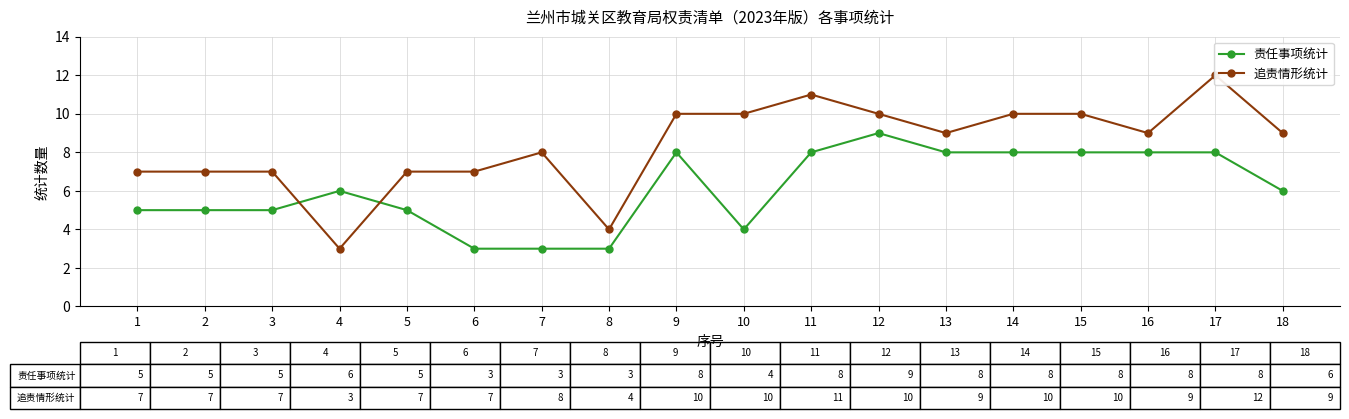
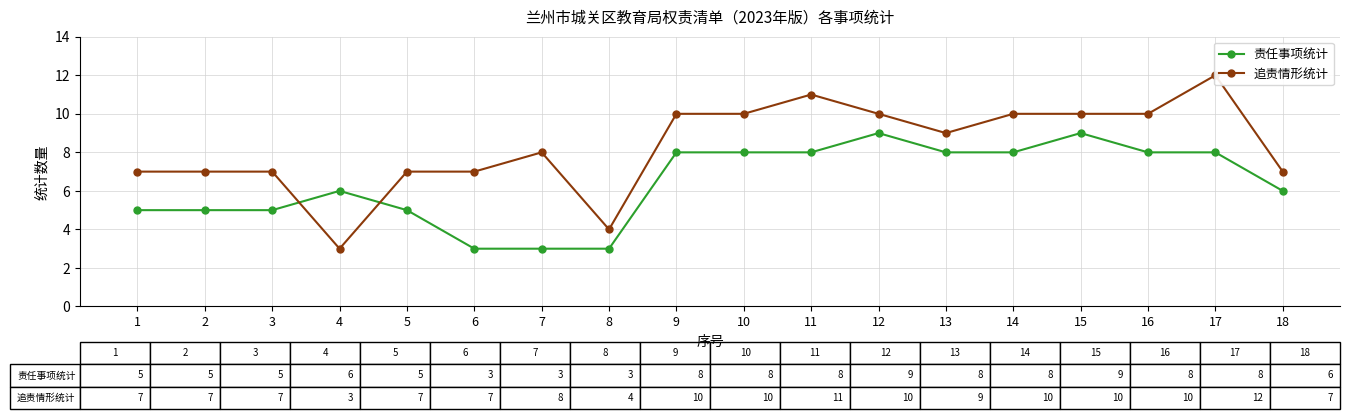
责任事项统计, 10: 4 -> 8
责任事项统计, 15: 8 -> 9
追责情形统计, 16: 9 -> 10
追责情形统计, 18: 9 -> 7
